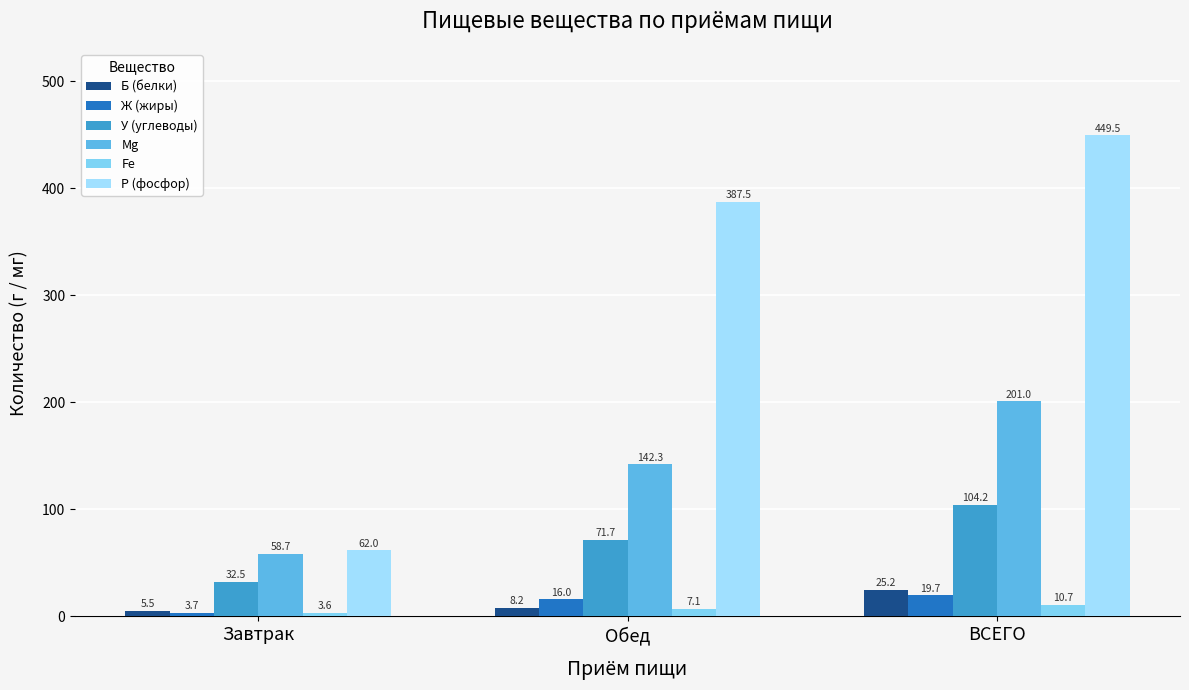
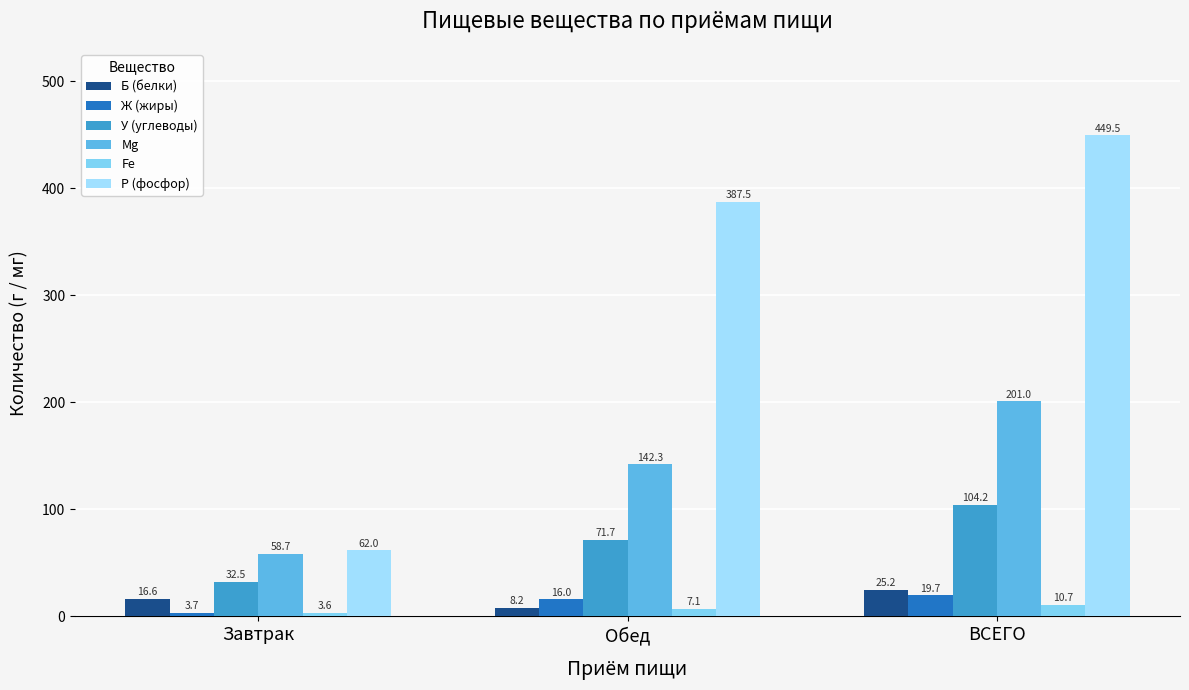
Б (белки), Завтрак: 5.5 -> 16.6
